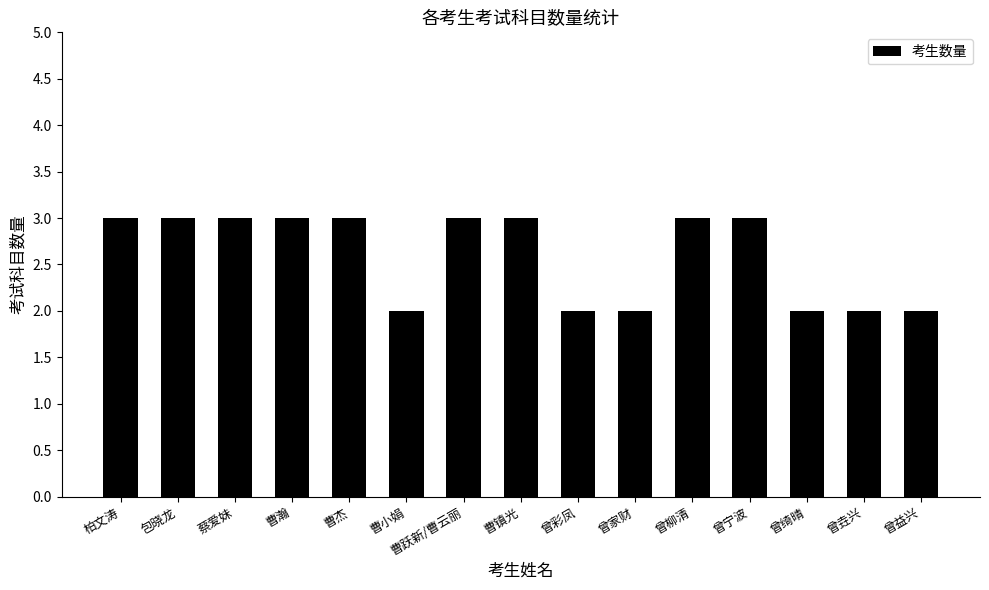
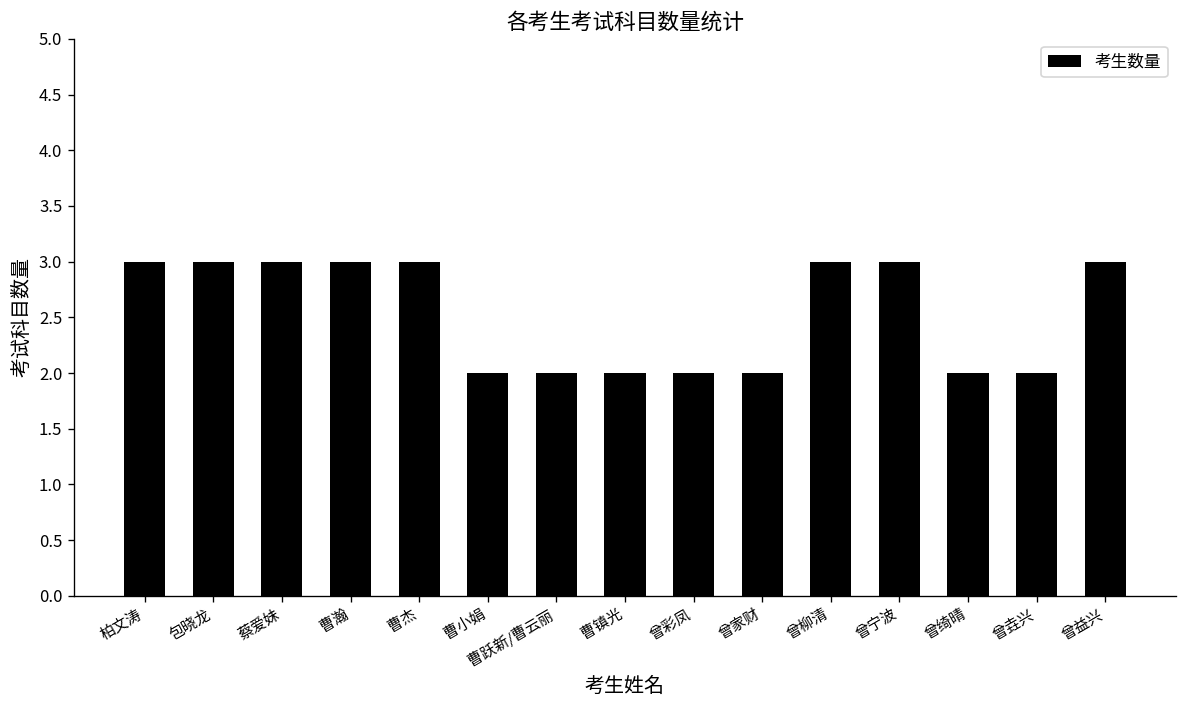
曹跃新/曹云丽: 3 -> 2
曹镇光: 3 -> 2
曾益兴: 2 -> 3
